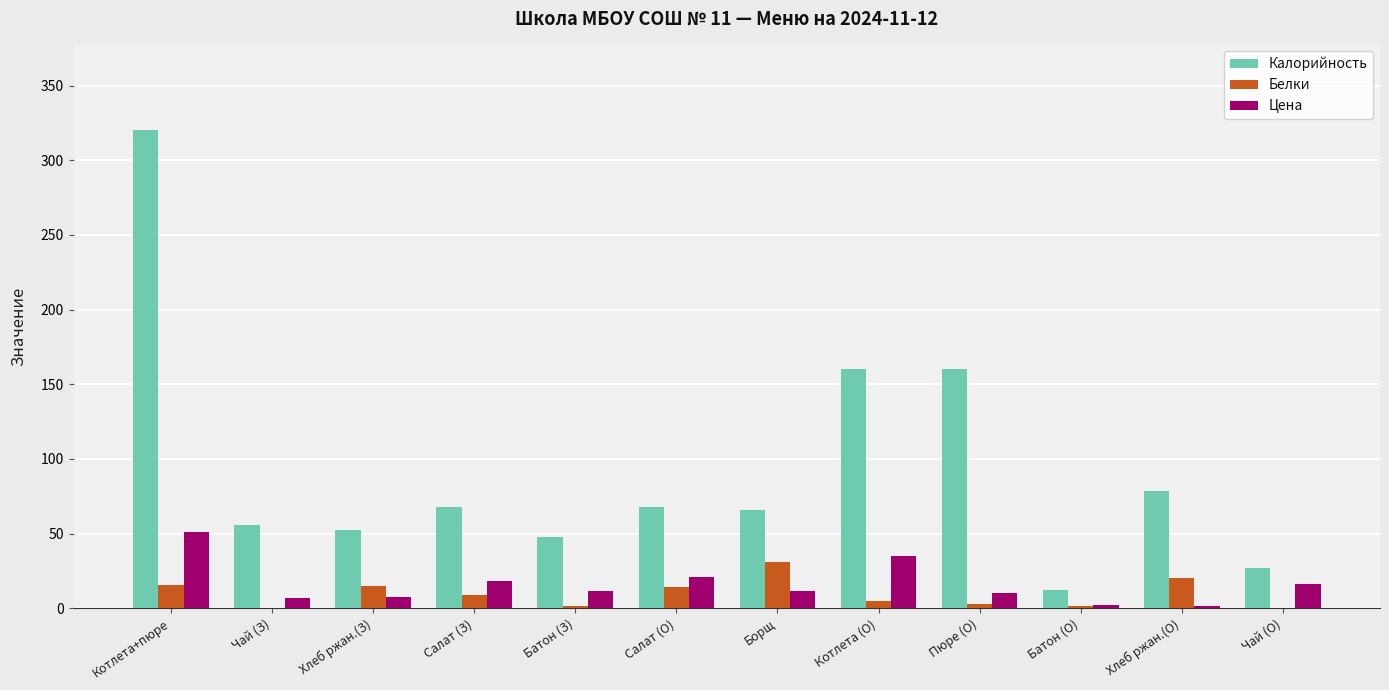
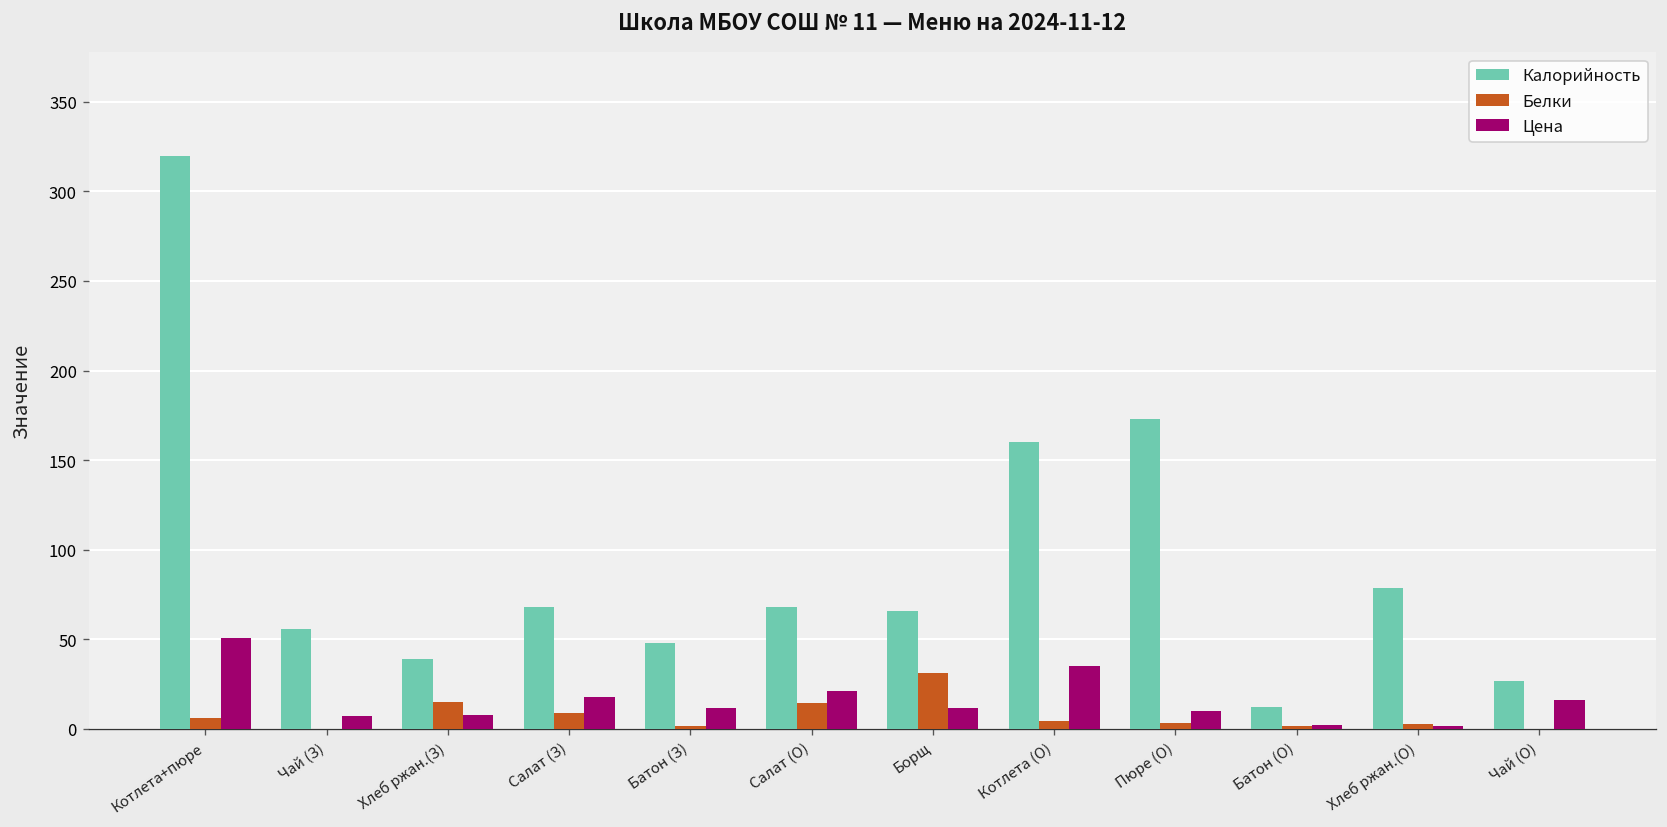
Белки, Котлета+пюре: 15 -> 6
Калорийность, Хлеб ржан.(З): 52 -> 39
Калорийность, Пюре (О): 160 -> 173
Белки, Хлеб ржан.(О): 21 -> 3
